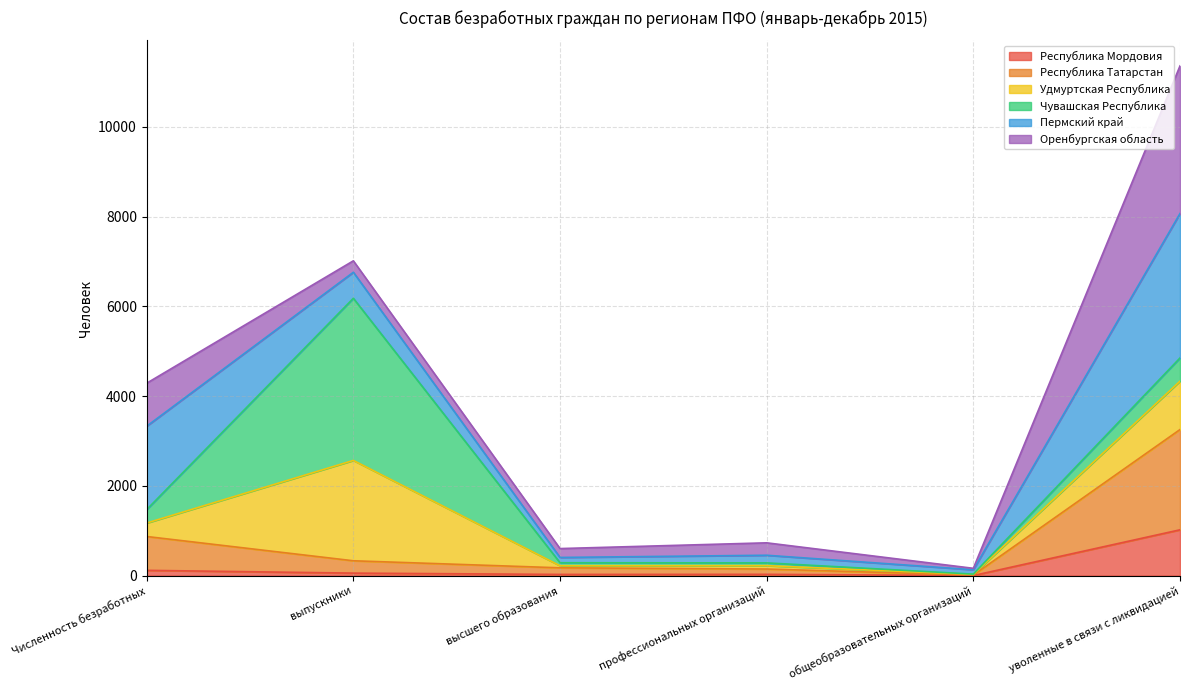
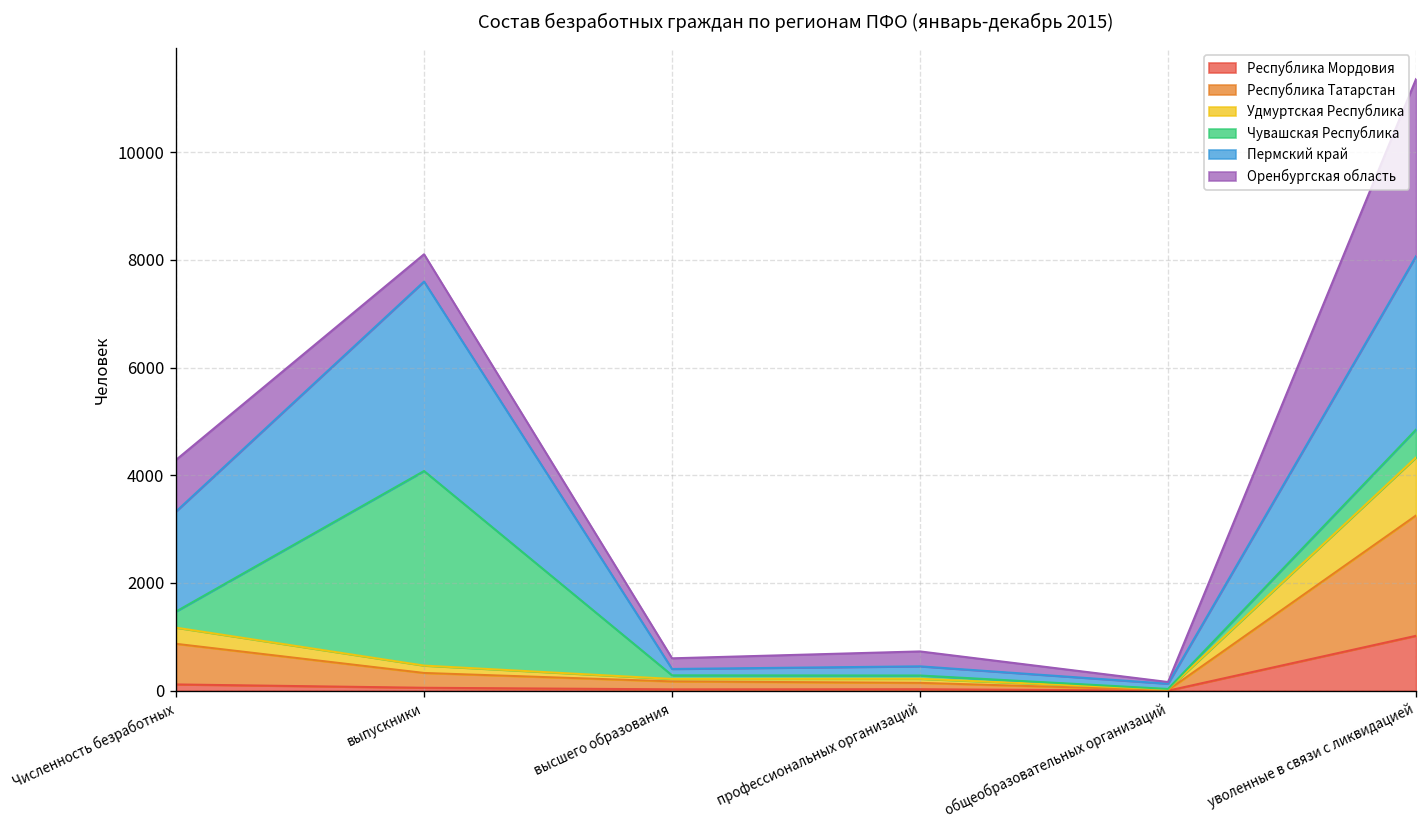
Удмуртская Республика, выпускники: 2200 -> 100
Пермский край, выпускники: 600 -> 3500
Оренбургская область, выпускники: 300 -> 500
